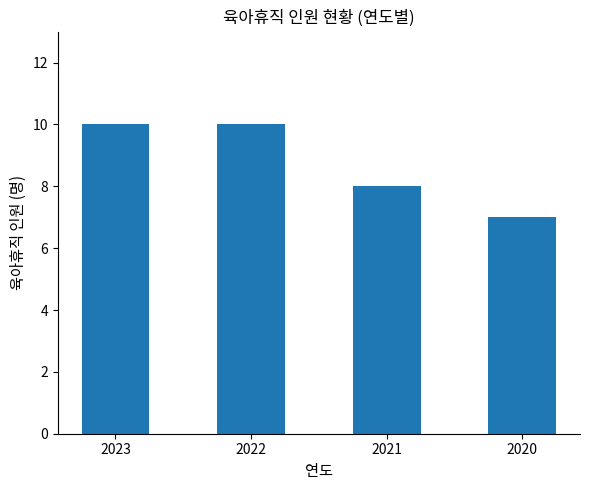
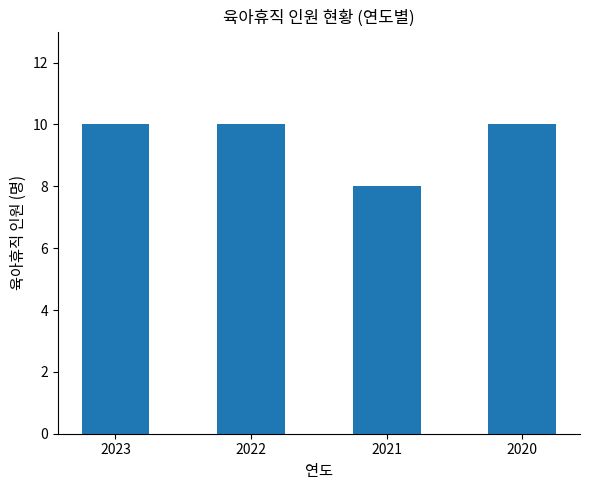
2020: 7 -> 10
